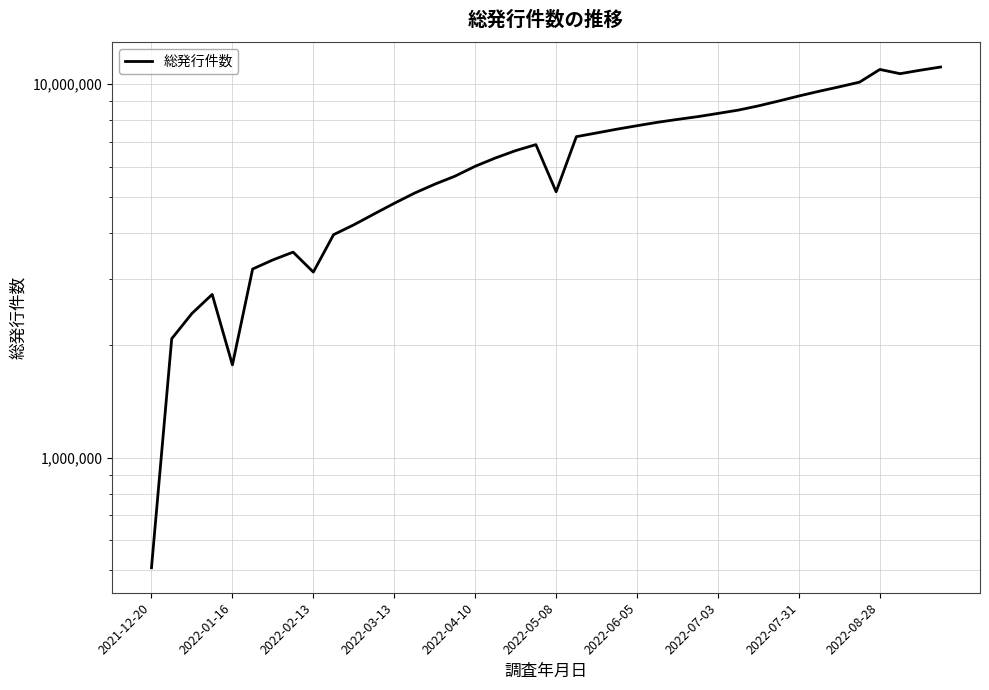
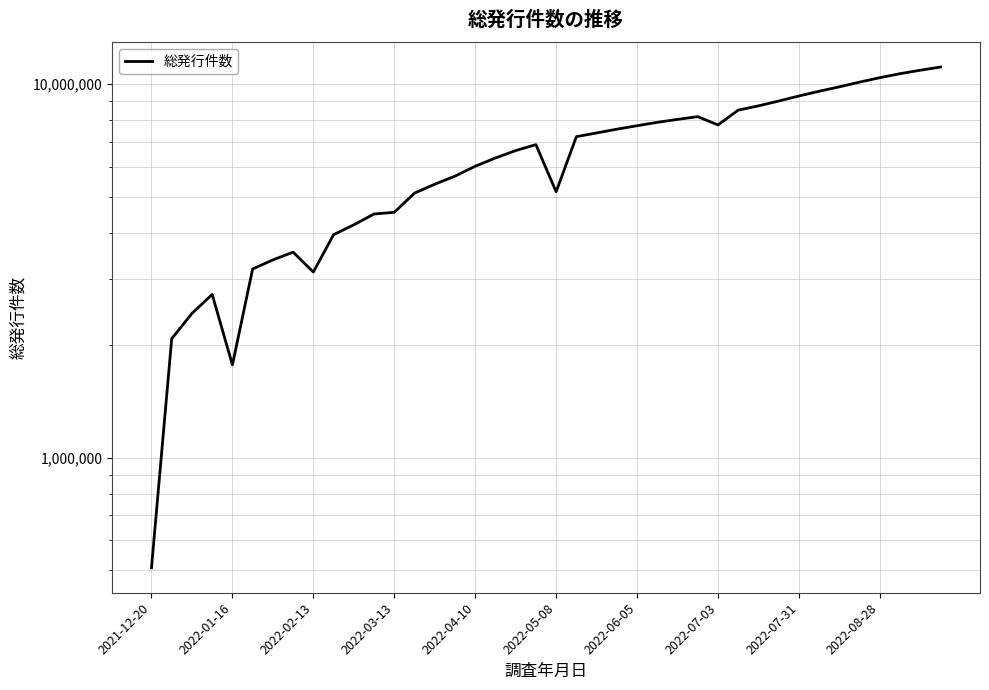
2022-03-13: 4,800,000 -> 4,500,000
2022-07-03: 8,300,000 -> 7,800,000
2022-08-28: 10,900,000 -> 10,400,000
